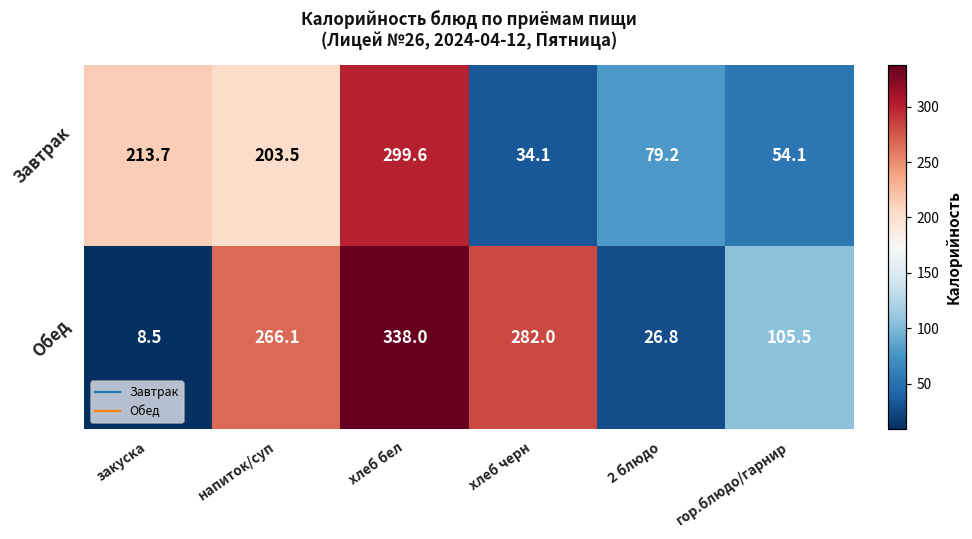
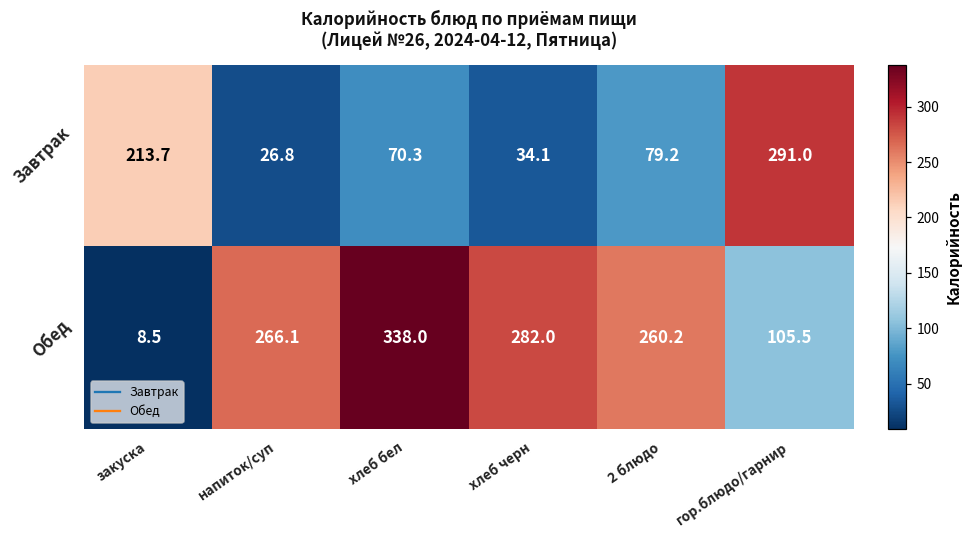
Завтрак, напиток/суп: 203.5 -> 26.8
Завтрак, хлеб бел: 299.6 -> 70.3
Завтрак, гор.блюдо/гарнир: 54.1 -> 291.0
Обед, 2 блюдо: 26.8 -> 260.2
